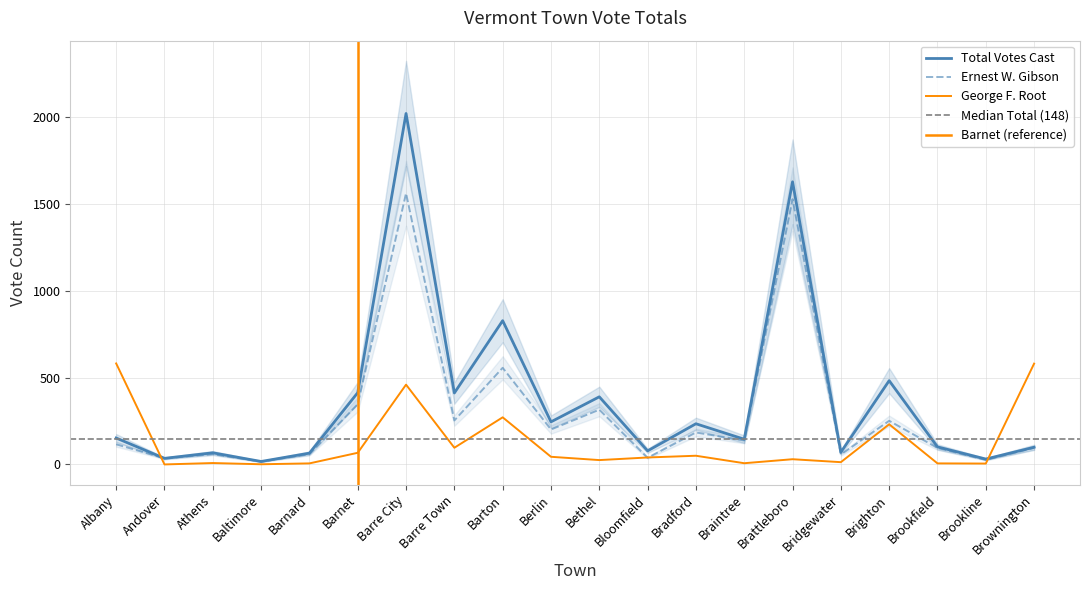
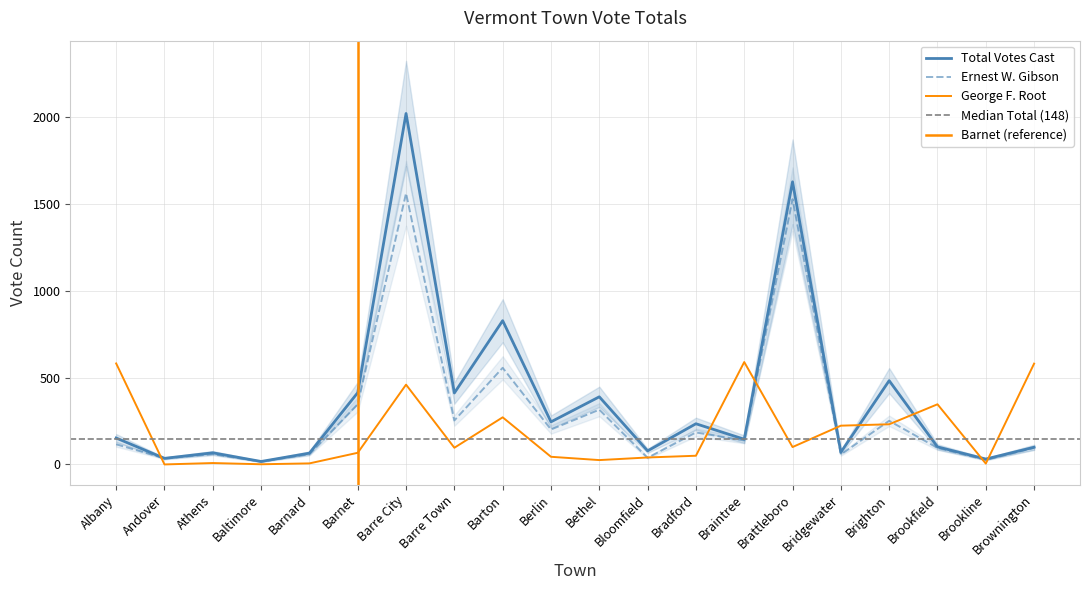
George F. Root, Braintree: 10 -> 590
George F. Root, Brattleboro: 30 -> 100
George F. Root, Bridgewater: 10 -> 220
George F. Root, Brookfield: 10 -> 350
